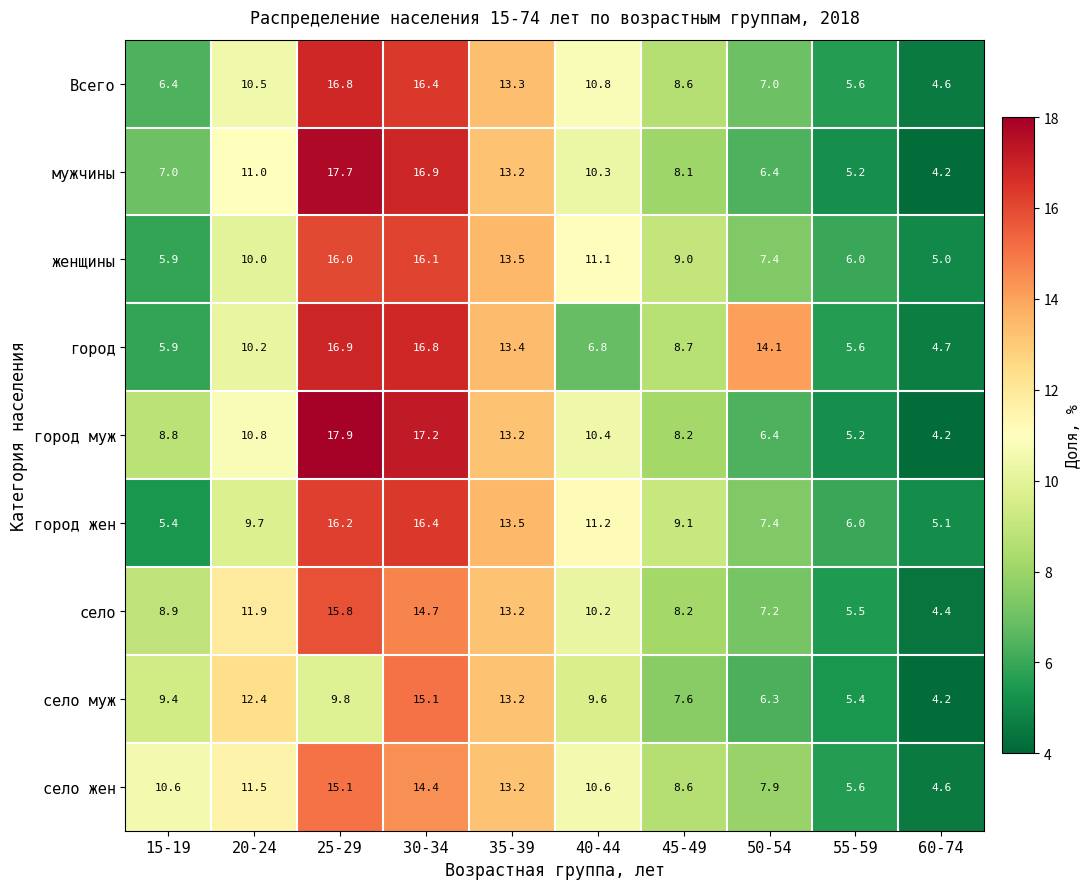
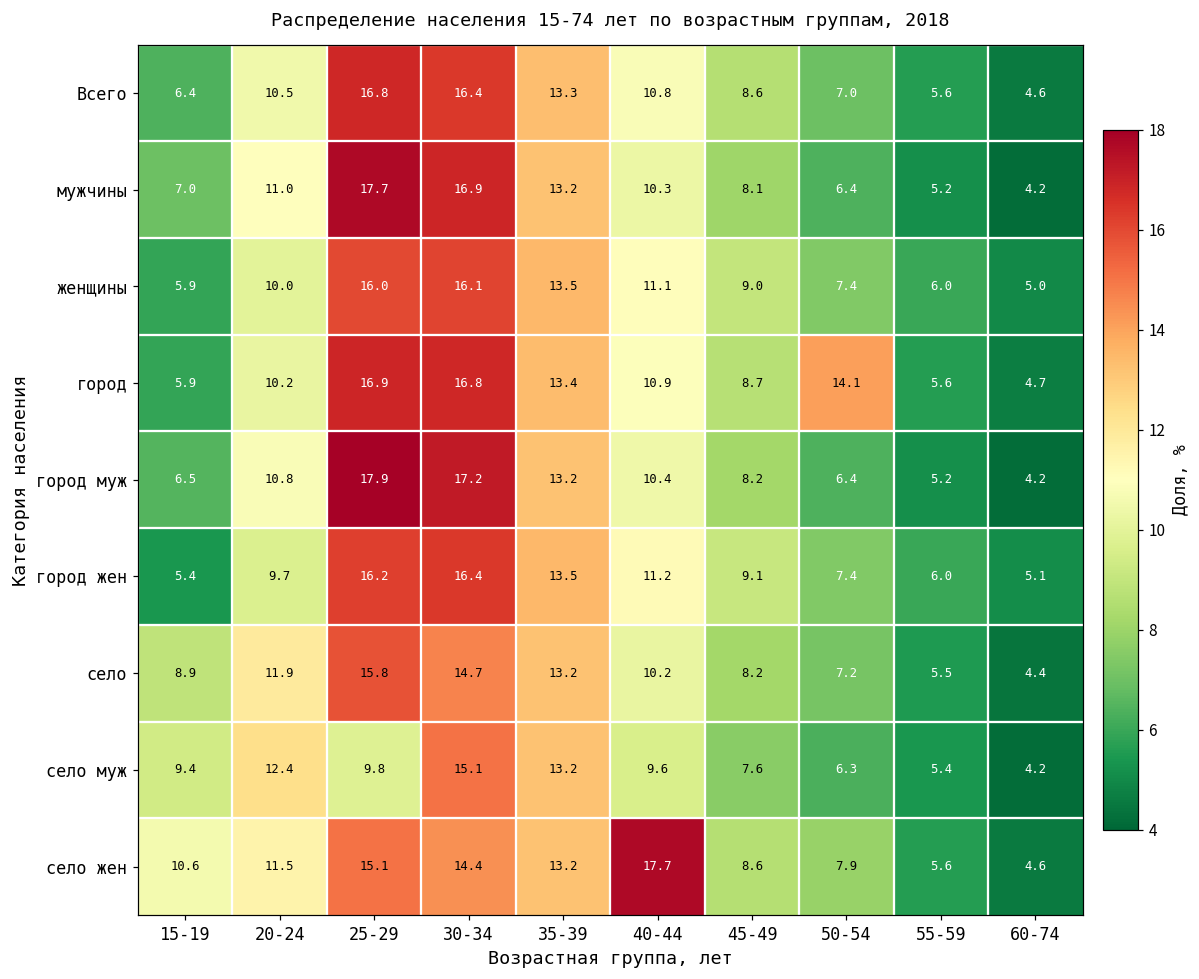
город, 40-44: 6.8 -> 10.9
город муж, 15-19: 8.8 -> 6.5
село жен, 40-44: 10.6 -> 17.7
